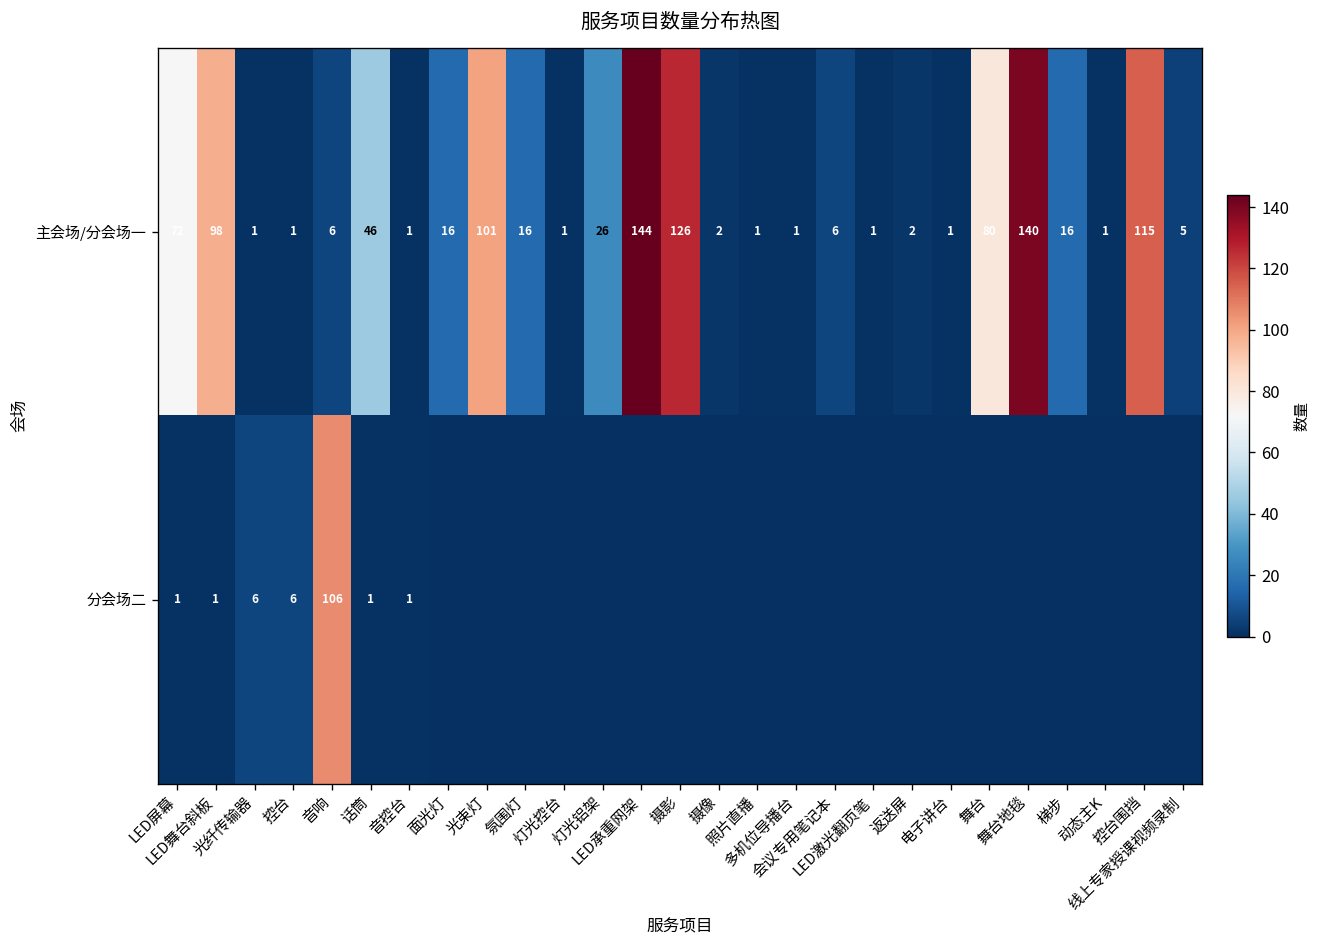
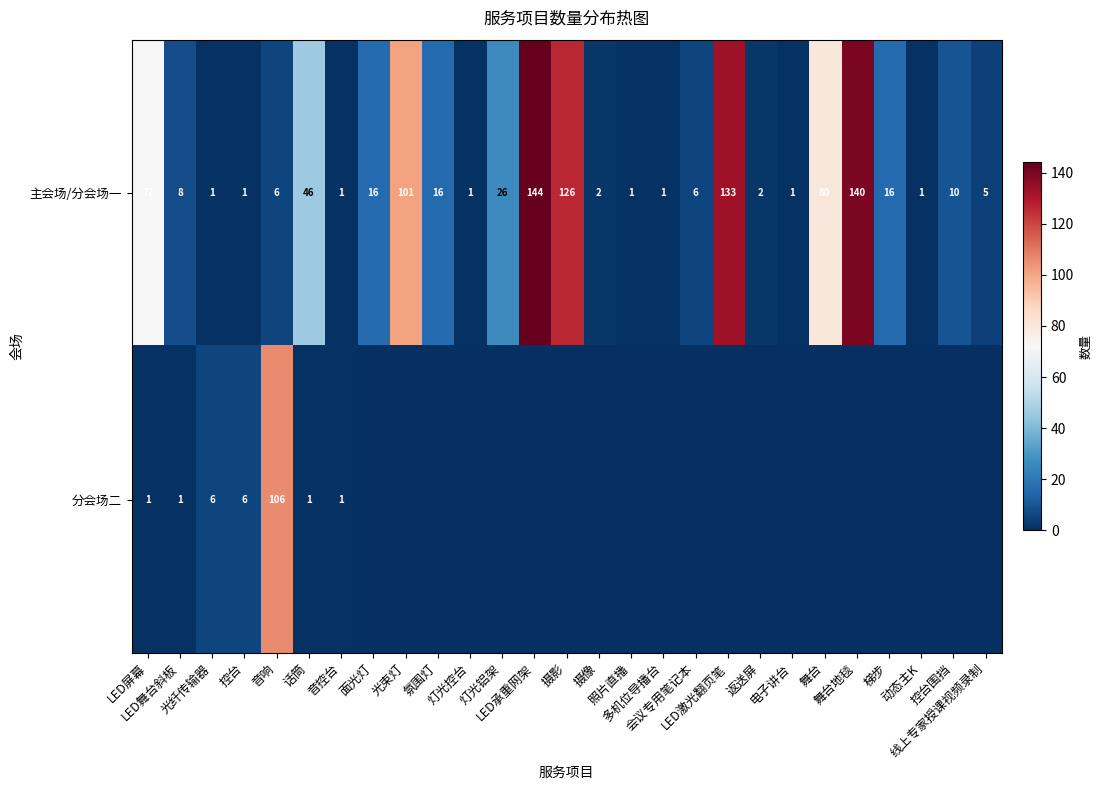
主会场/分会场一, LED舞台斜板: 98 -> 8
主会场/分会场一, LED激光翻页笔: 1 -> 133
主会场/分会场一, 控台围挡: 115 -> 10
